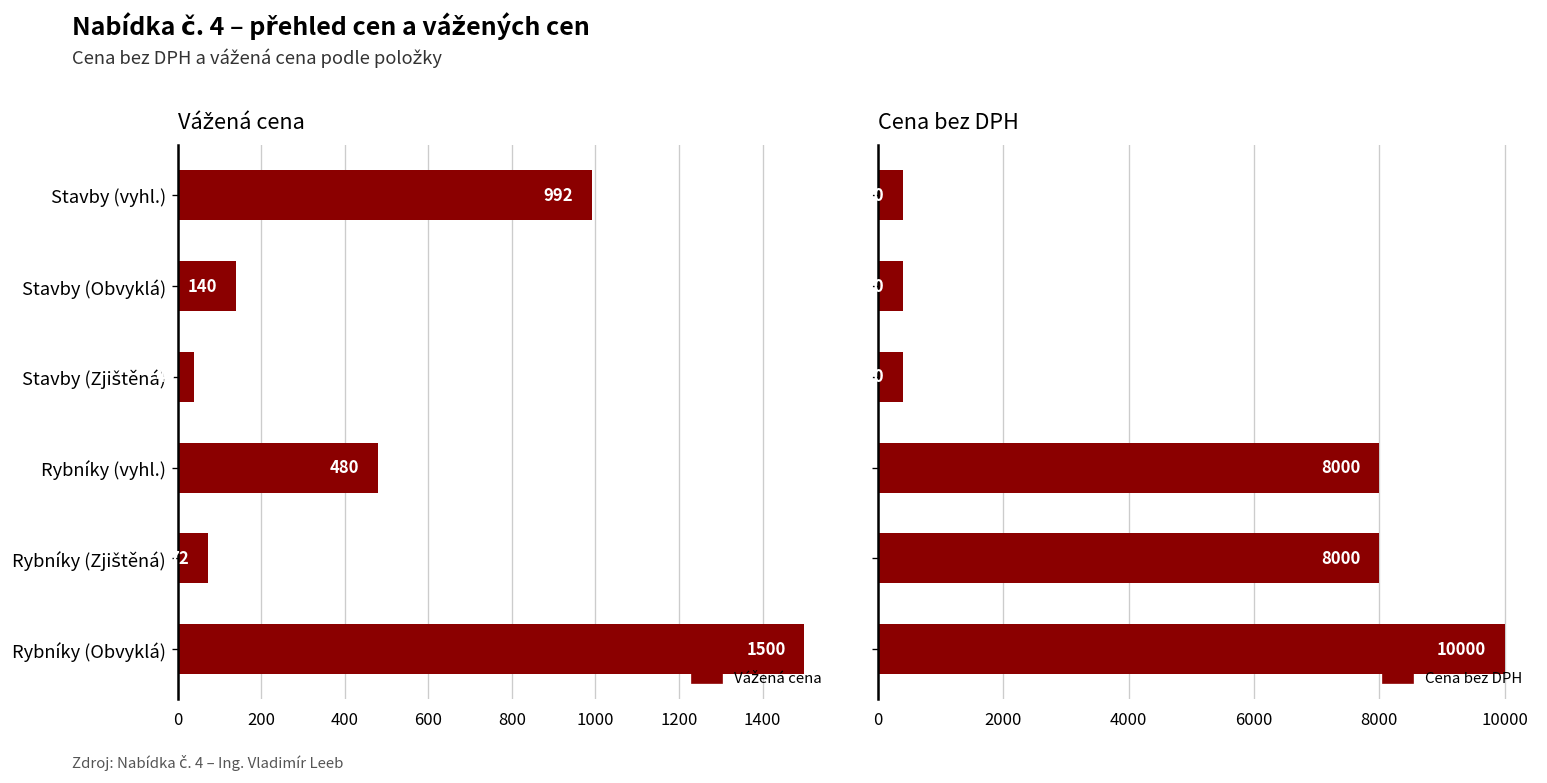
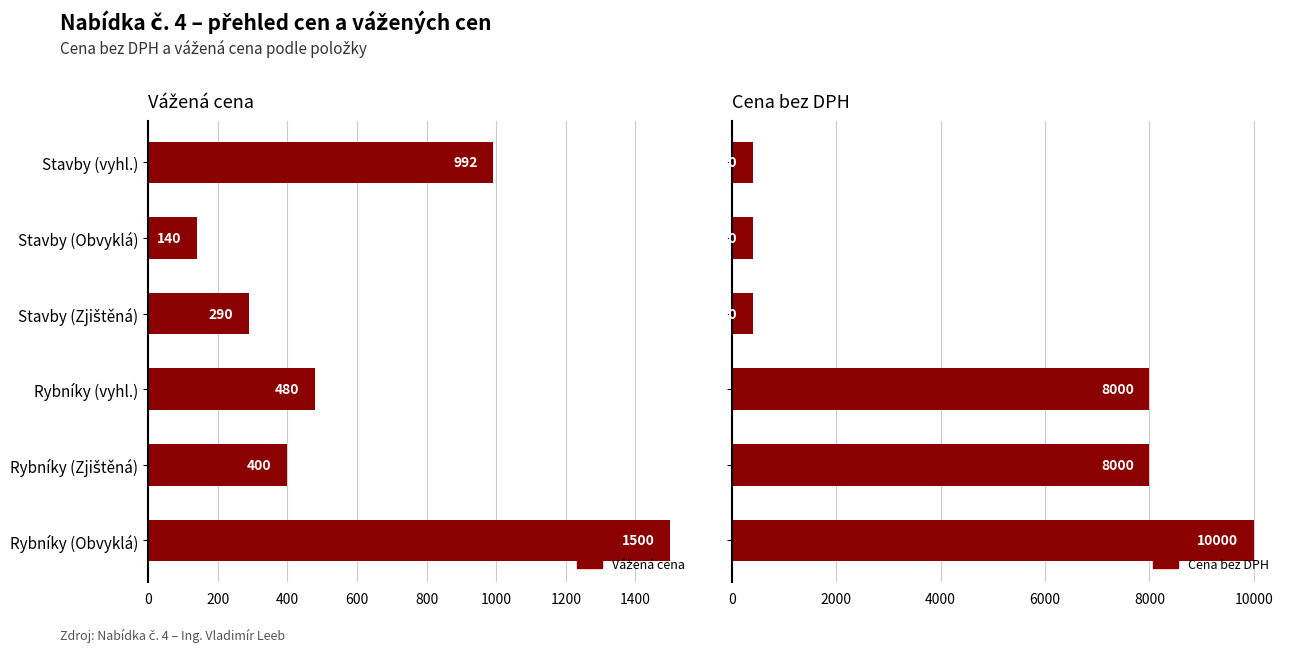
Vážená cena, Stavby (Zjištěná): 40 -> 290
Vážená cena, Rybníky (Zjištěná): 72 -> 400
